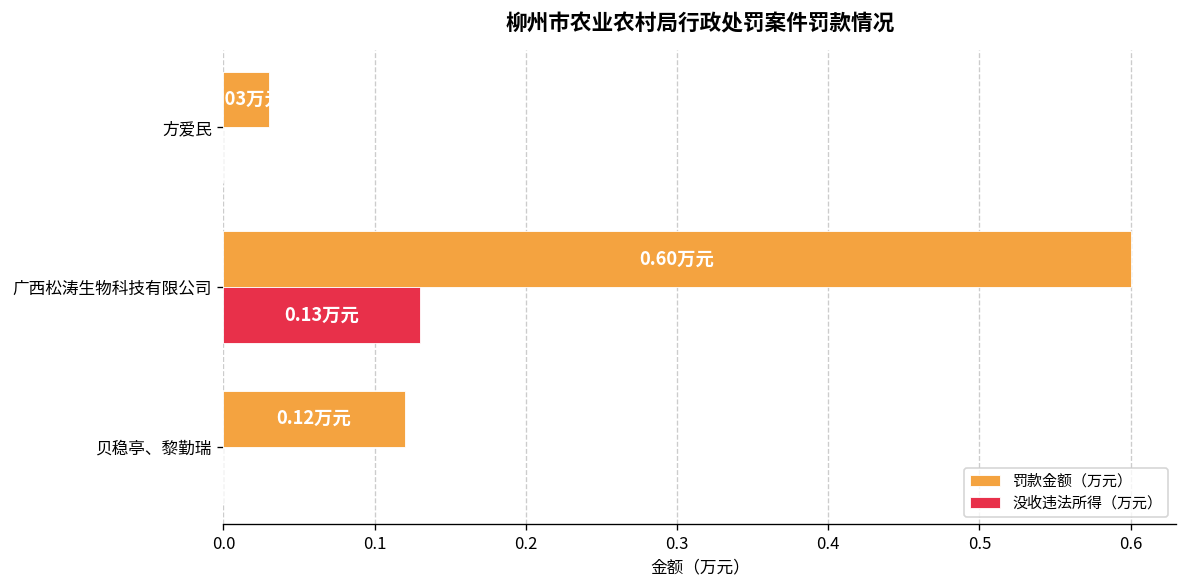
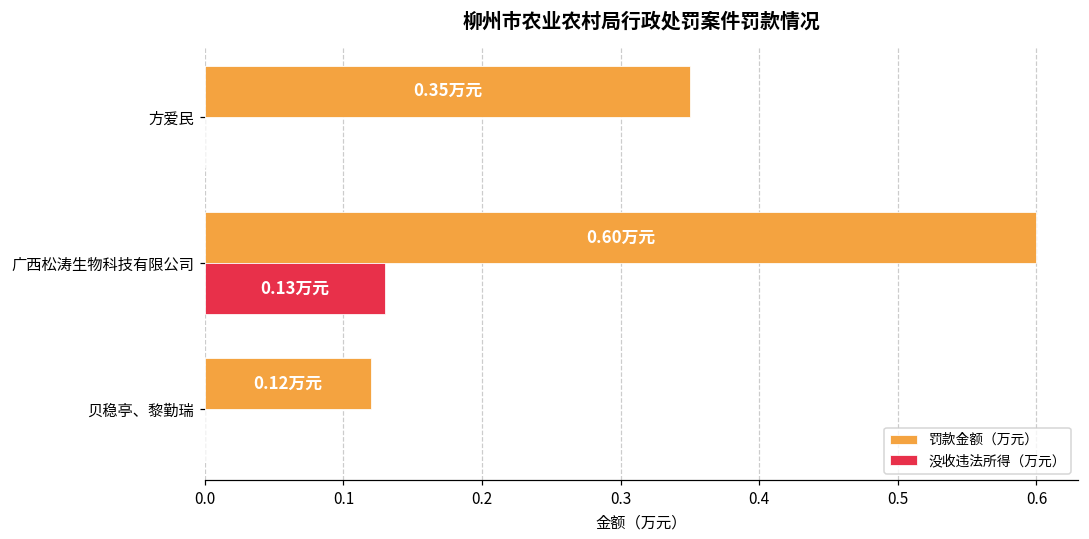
罚款金额（万元）, 方爱民: 0.03 -> 0.35
